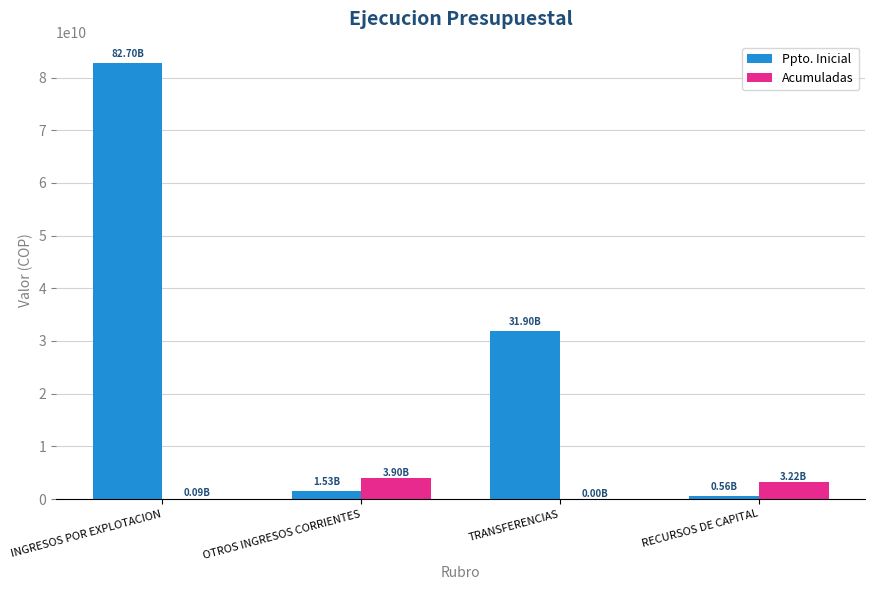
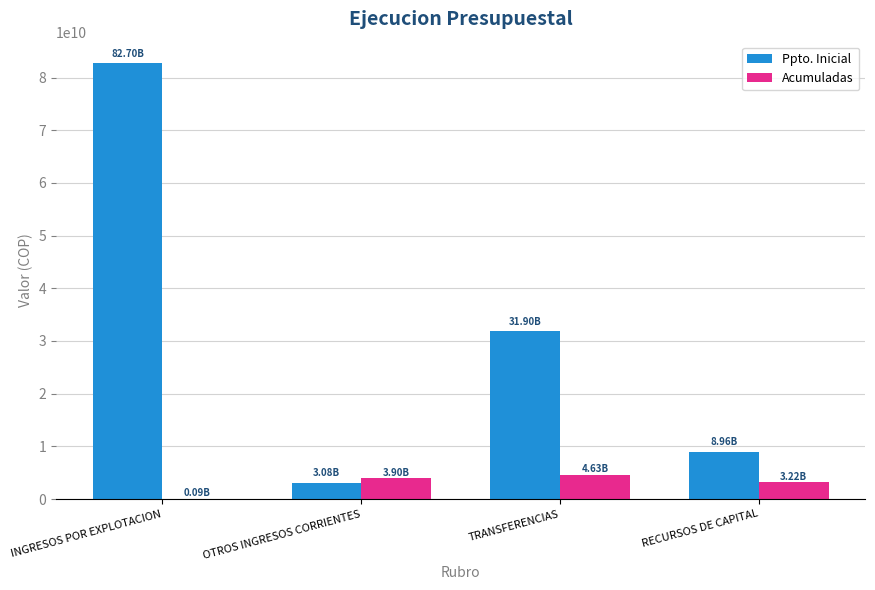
Ppto. Inicial, OTROS INGRESOS CORRIENTES: 1.53B -> 3.08B
Acumuladas, TRANSFERENCIAS: 0.00B -> 4.63B
Ppto. Inicial, RECURSOS DE CAPITAL: 0.56B -> 8.96B
